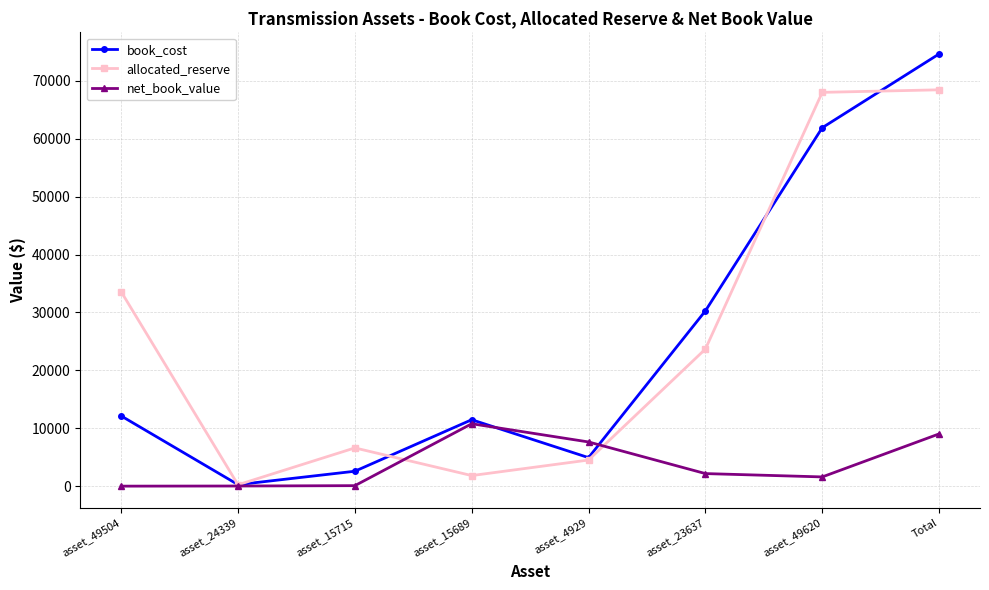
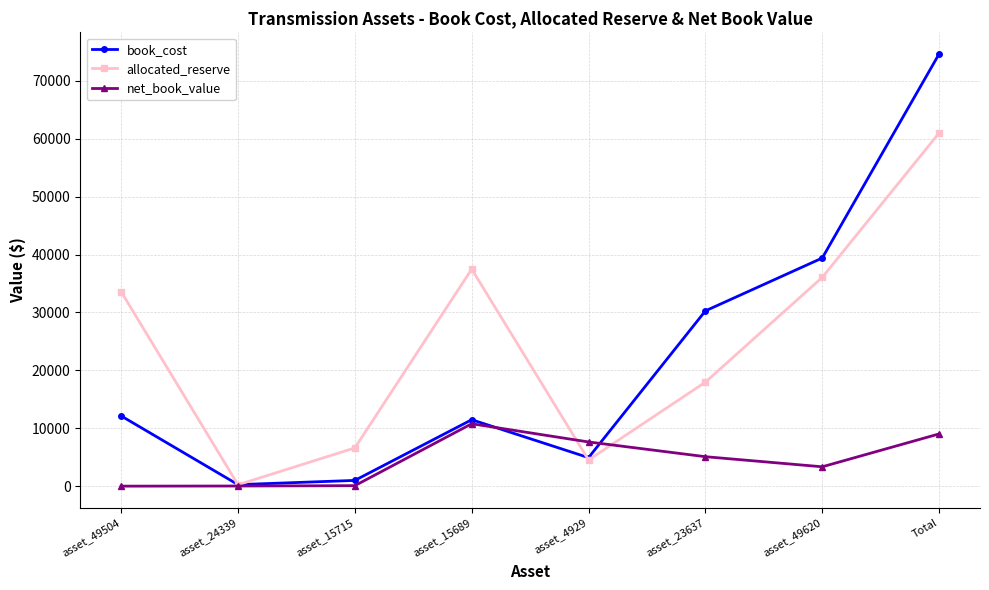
book_cost, asset_15715: 3000 -> 1000
allocated_reserve, asset_15689: 2000 -> 37000
allocated_reserve, asset_23637: 24000 -> 18000
net_book_value, asset_23637: 2000 -> 5000
book_cost, asset_49620: 62000 -> 39000
allocated_reserve, asset_49620: 68000 -> 36000
net_book_value, asset_49620: 2000 -> 3000
allocated_reserve, Total: 68000 -> 61000
